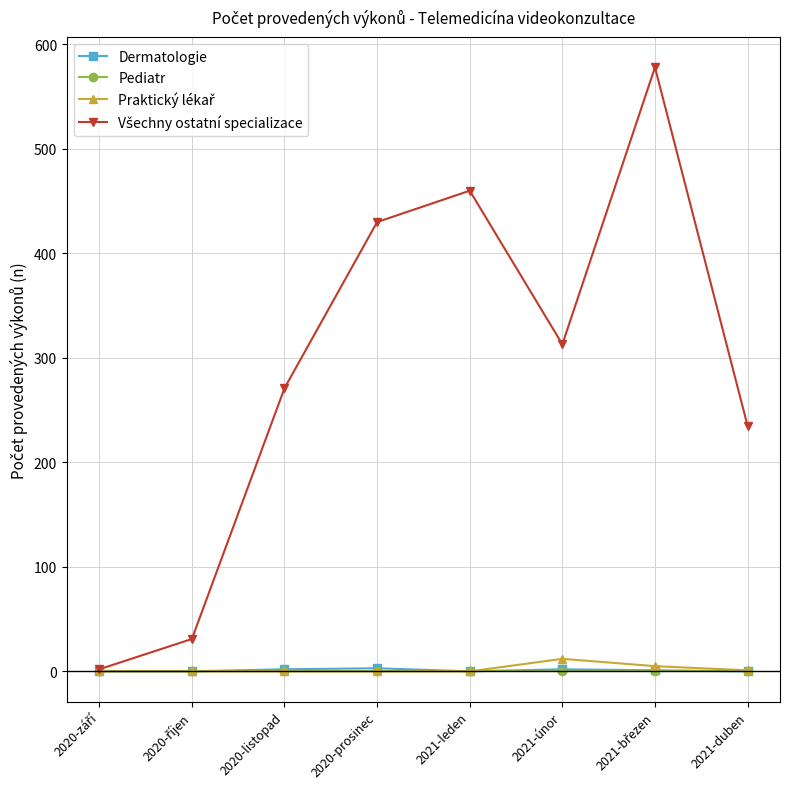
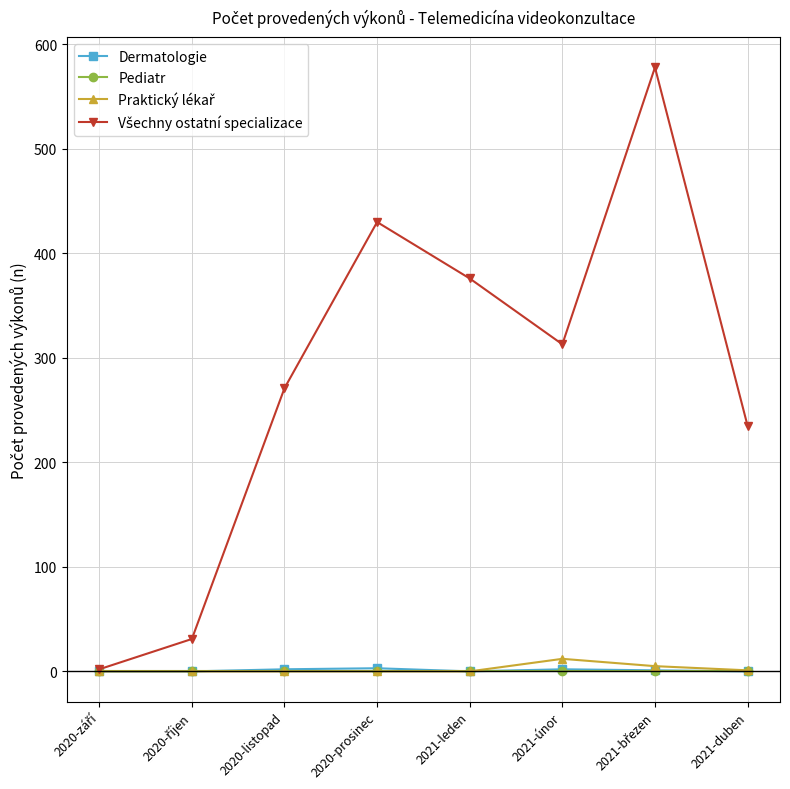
Všechny ostatní specializace, 2021-leden: 460 -> 376
